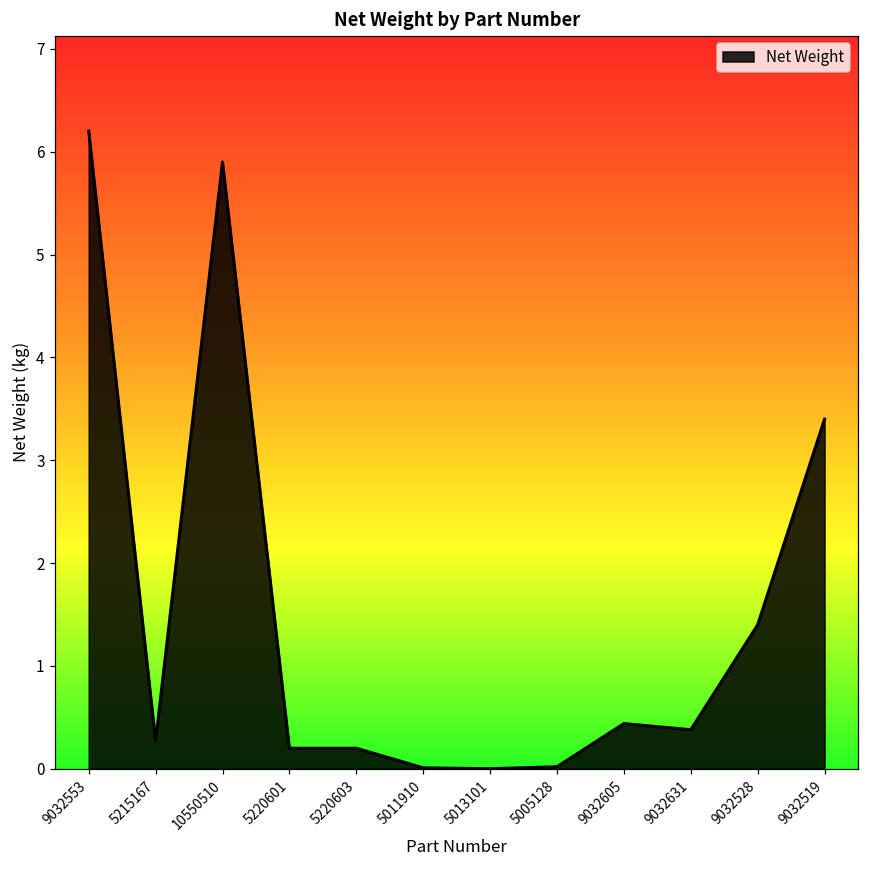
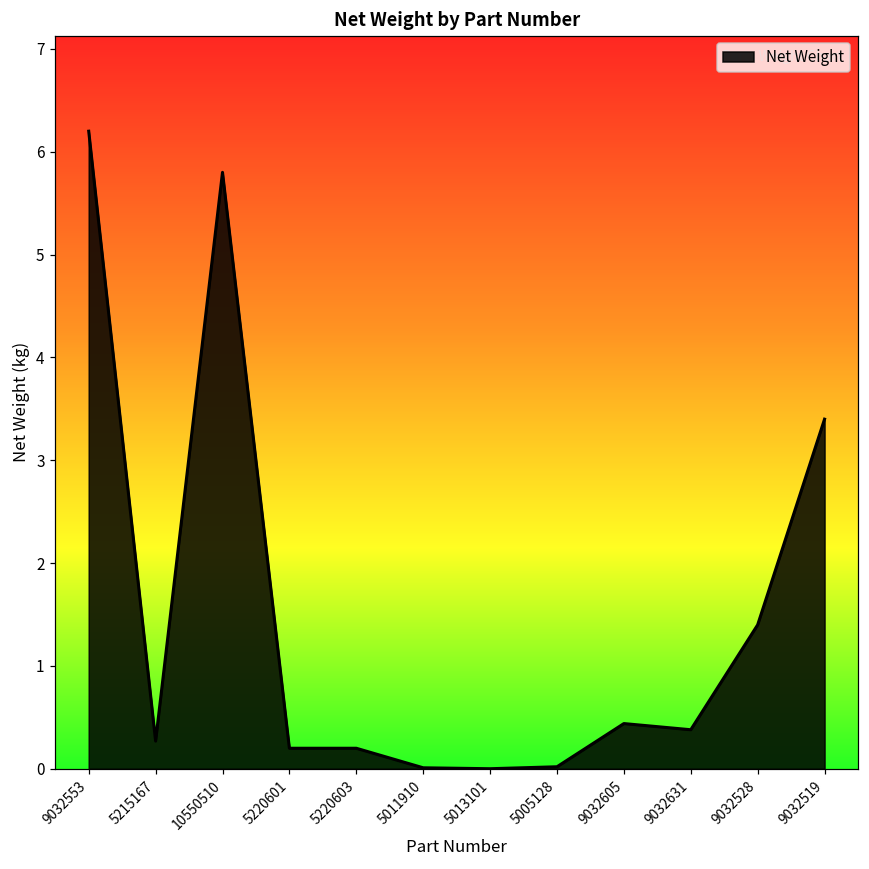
10550510: 5.9 -> 5.8
